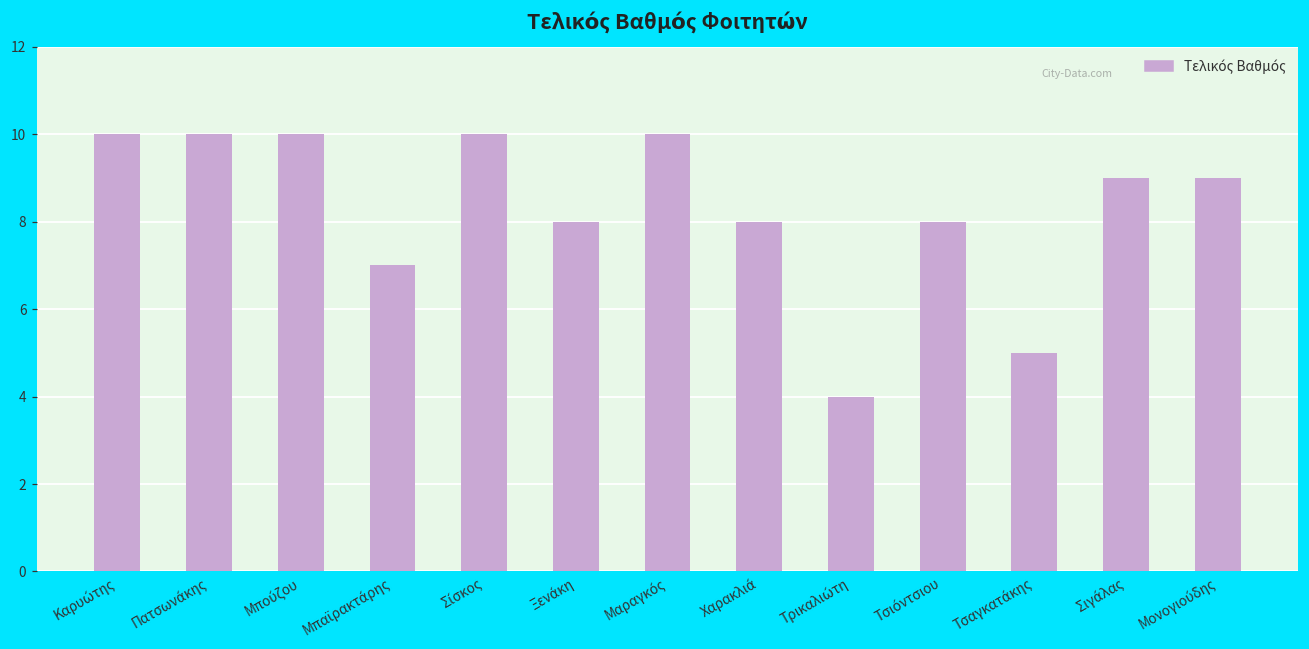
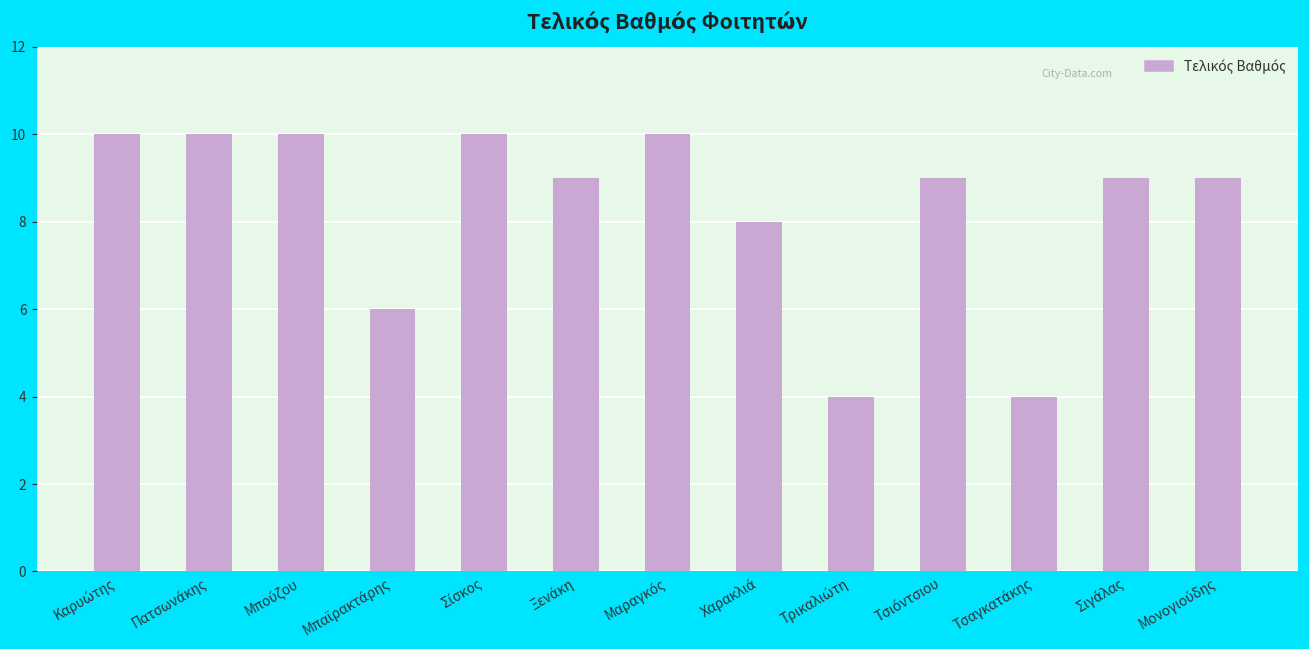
Μπαϊρακτάρης: 7 -> 6
Ξενάκη: 8 -> 9
Τσιόντσιου: 8 -> 9
Τσαγκατάκης: 5 -> 4
